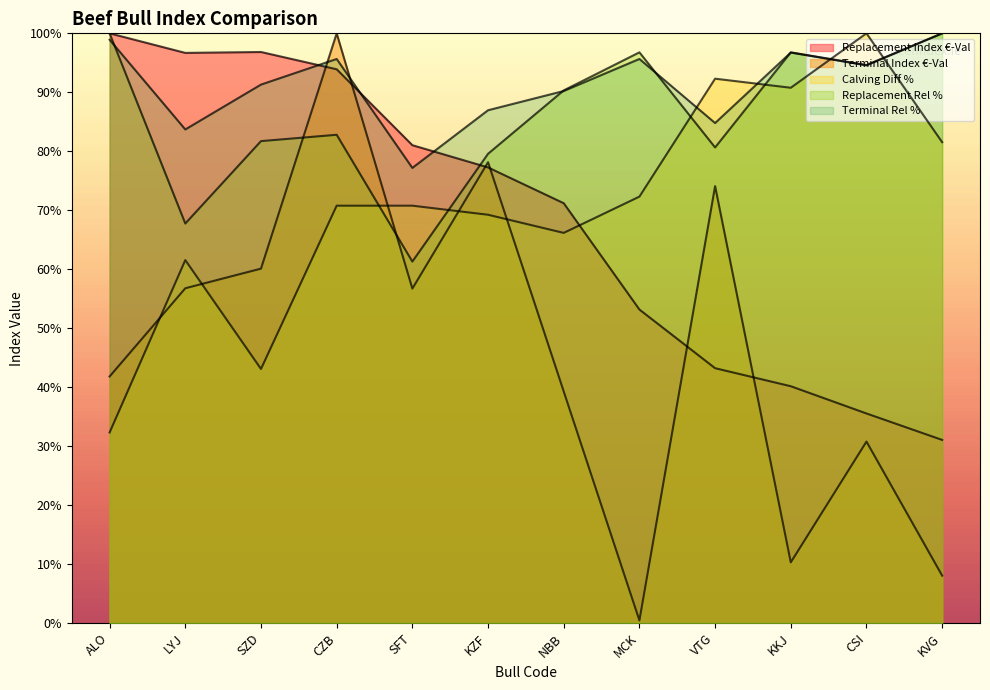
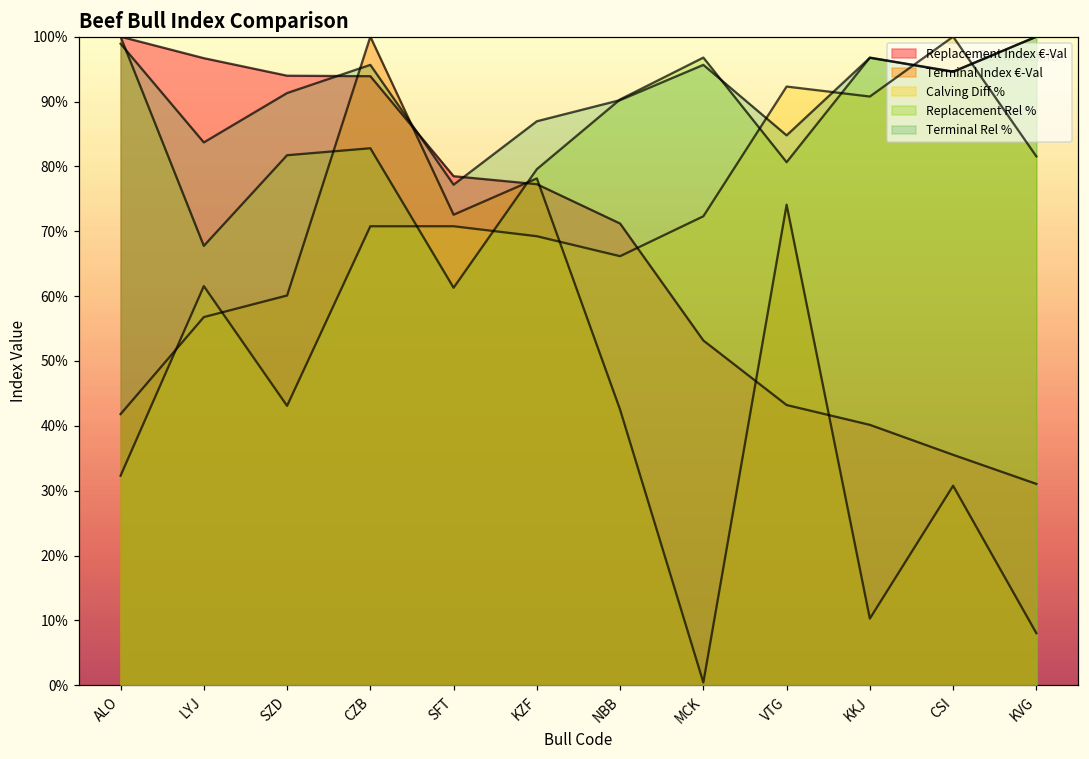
Replacement Index €-Val, SZD: 97% -> 94%
Replacement Index €-Val, SFT: 81% -> 78%
Terminal Index €-Val, SFT: 57% -> 73%
Terminal Index €-Val, NBB: 39% -> 42%
